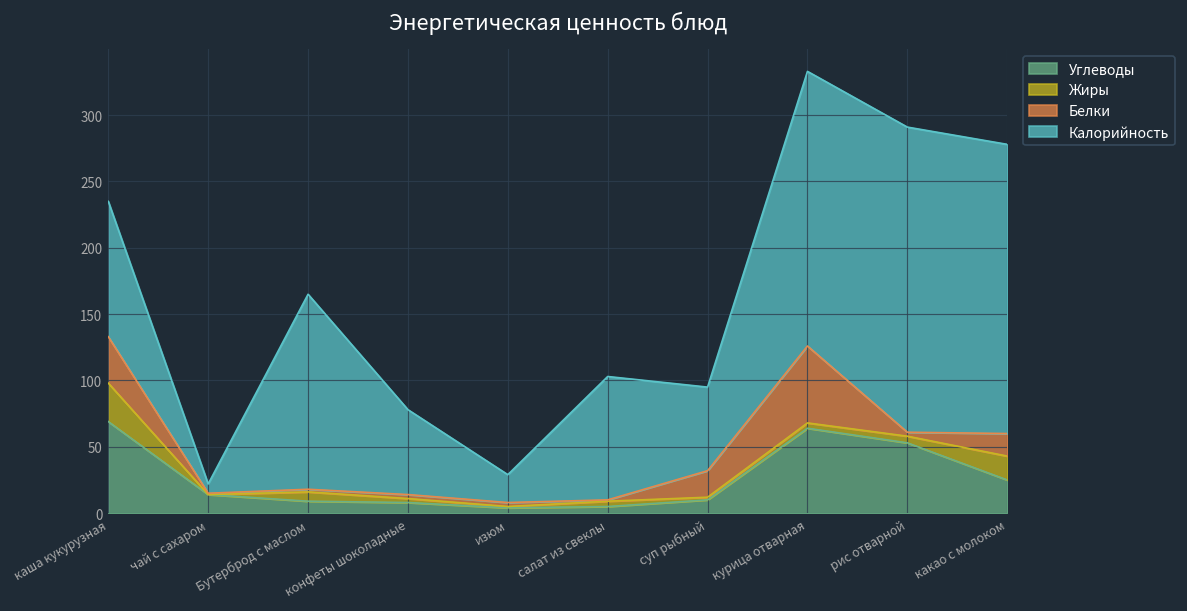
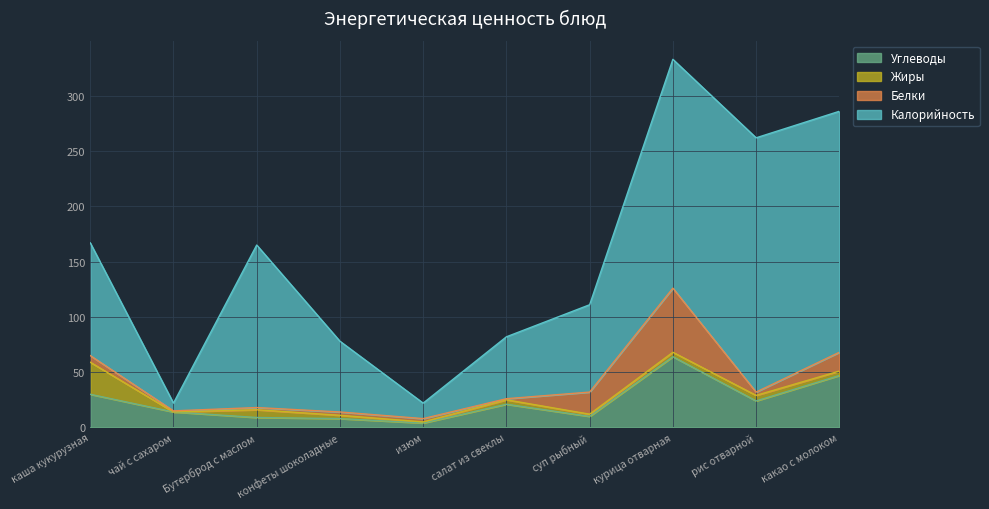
Углеводы, каша кукурузная: 69 -> 30
Белки, каша кукурузная: 35 -> 6
Калорийность, изюм: 21 -> 14
Углеводы, салат из свеклы: 5 -> 21
Калорийность, салат из свеклы: 93 -> 56
Калорийность, суп рыбный: 63 -> 79
Углеводы, рис отварной: 53 -> 24
Углеводы, какао с молоком: 25 -> 47
Жиры, какао с молоком: 18 -> 4
